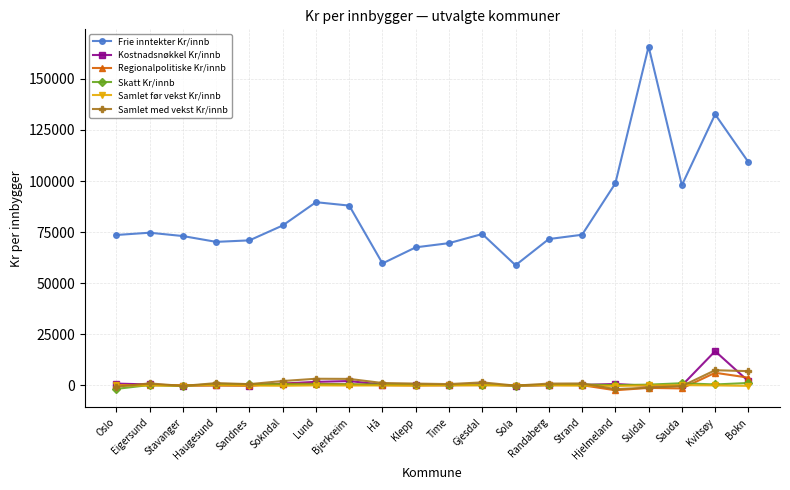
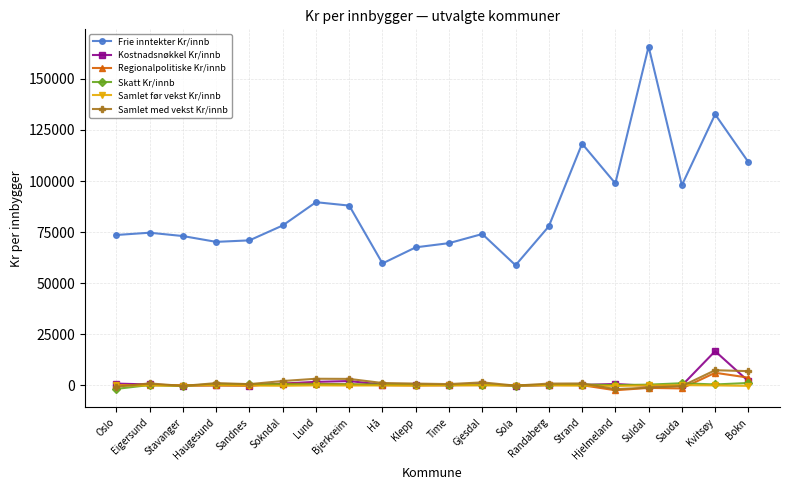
Frie inntekter Kr/innb, Randaberg: 72000 -> 78000
Frie inntekter Kr/innb, Strand: 74000 -> 118000
